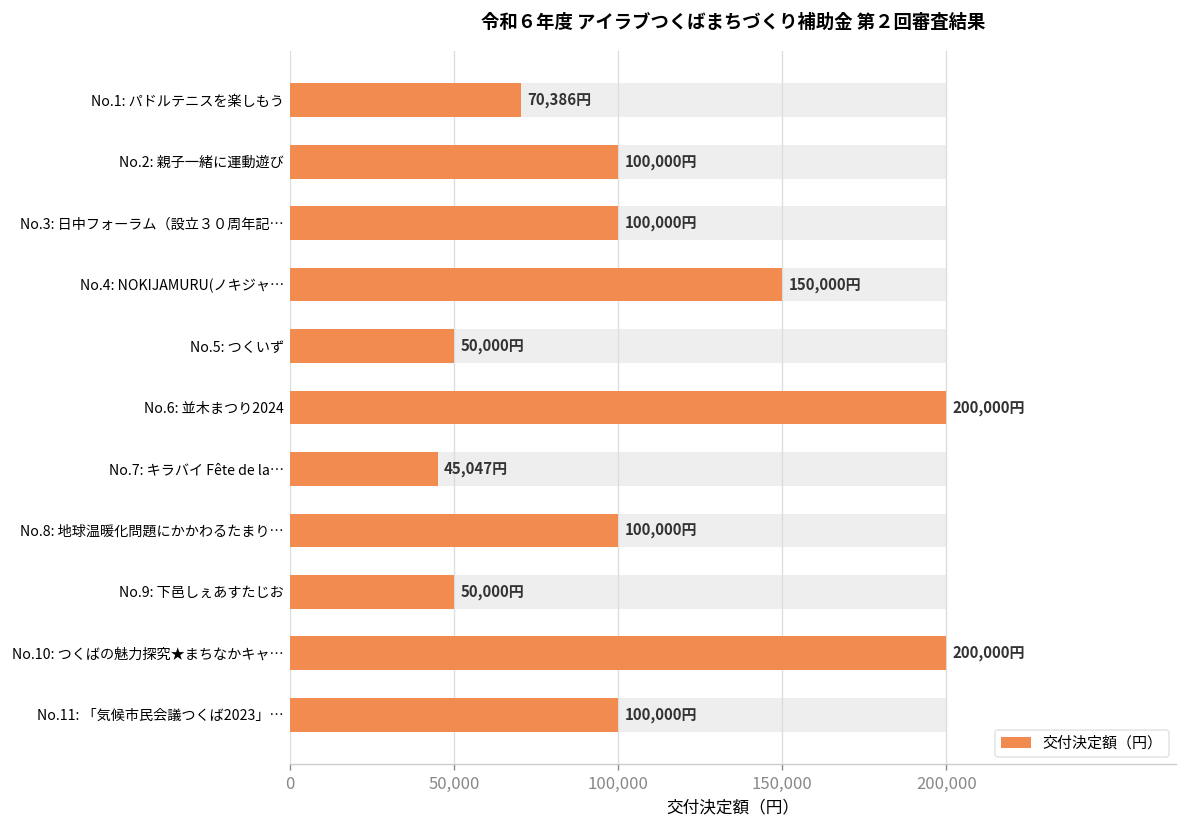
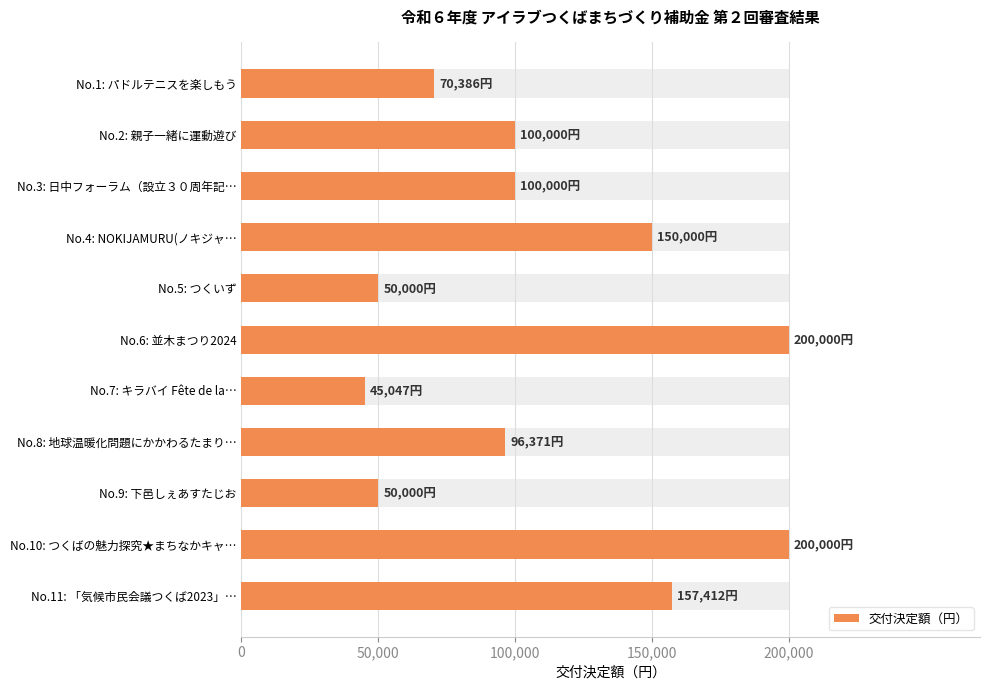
交付決定額（円）, No.8: 地球温暖化問題にかかわるたまり…: 100,000円 -> 96,371円
交付決定額（円）, No.11: 「気候市民会議つくば2023」…: 100,000円 -> 157,412円
